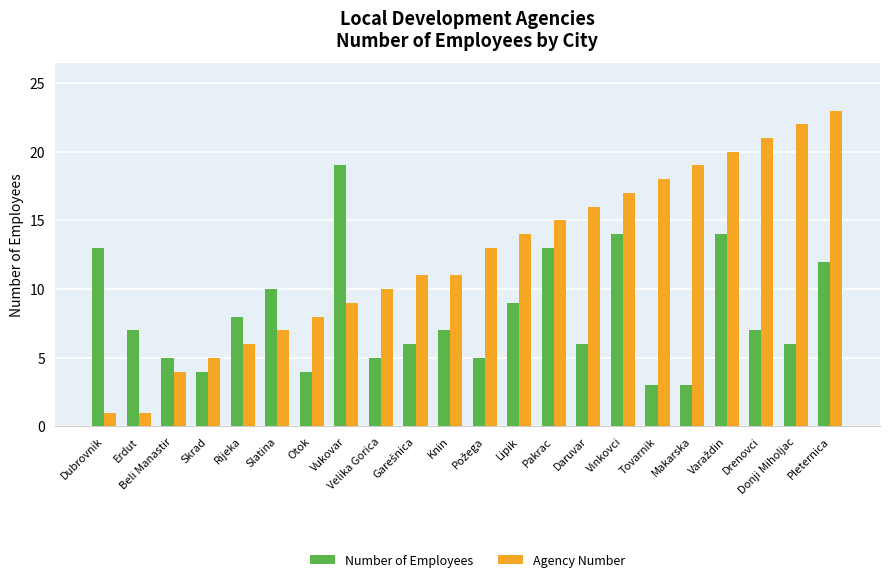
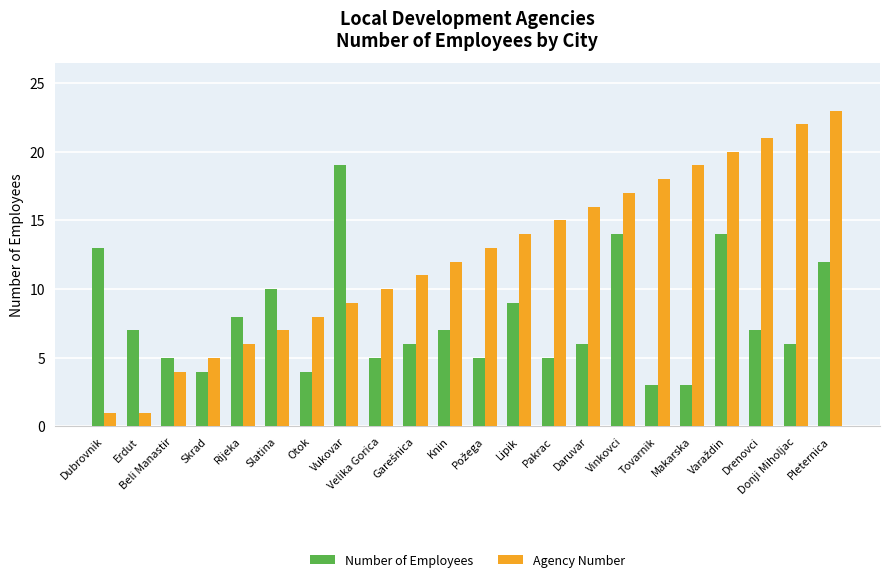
Agency Number, Knin: 11 -> 12
Number of Employees, Pakrac: 13 -> 5
